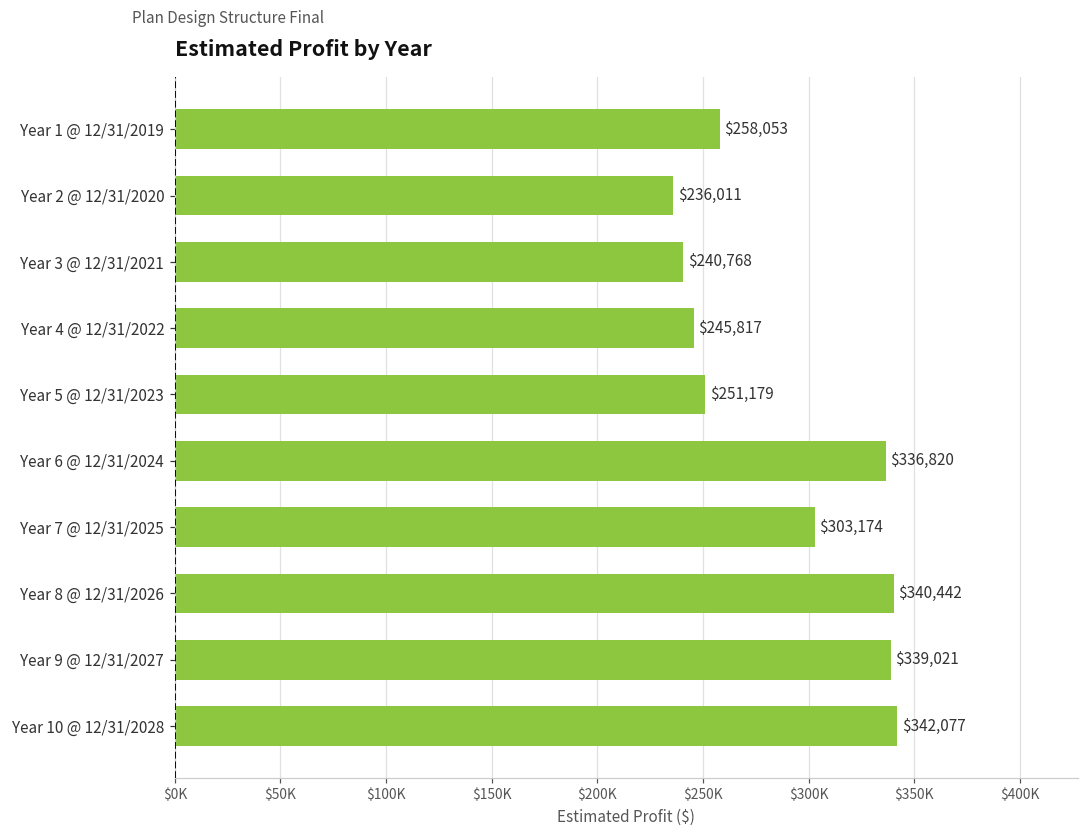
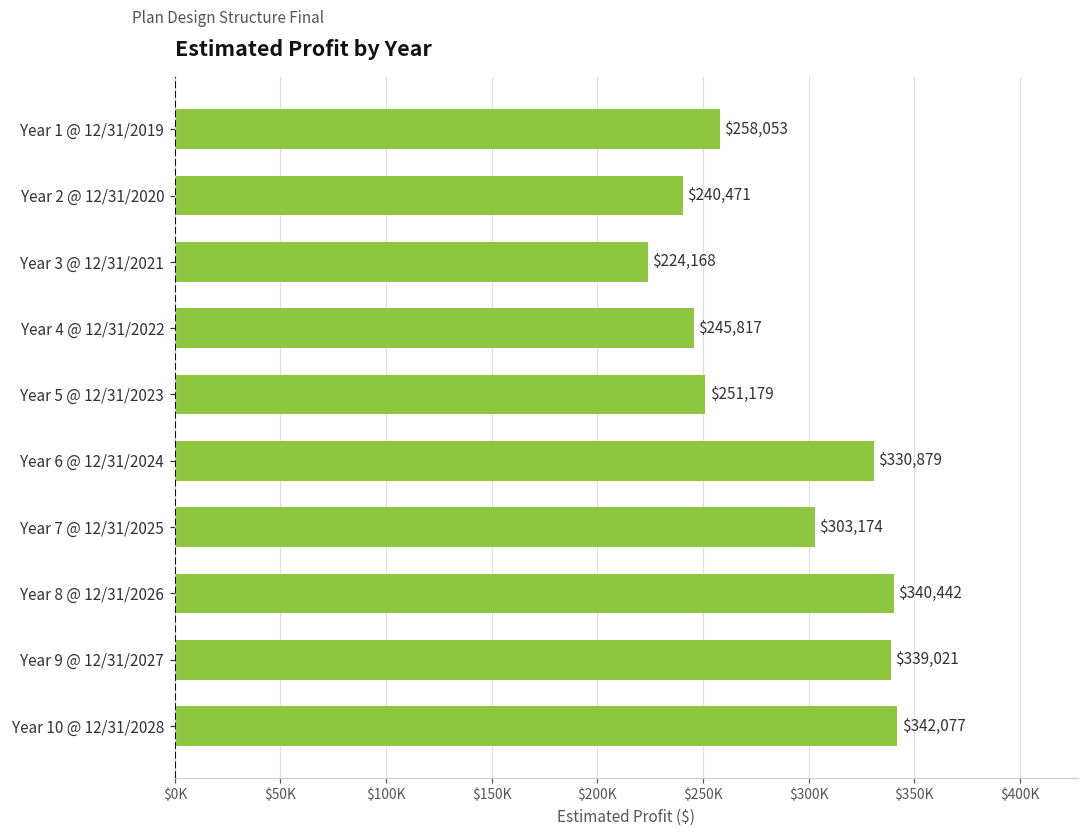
Year 2 @ 12/31/2020: $236,011 -> $240,471
Year 3 @ 12/31/2021: $240,768 -> $224,168
Year 6 @ 12/31/2024: $336,820 -> $330,879
